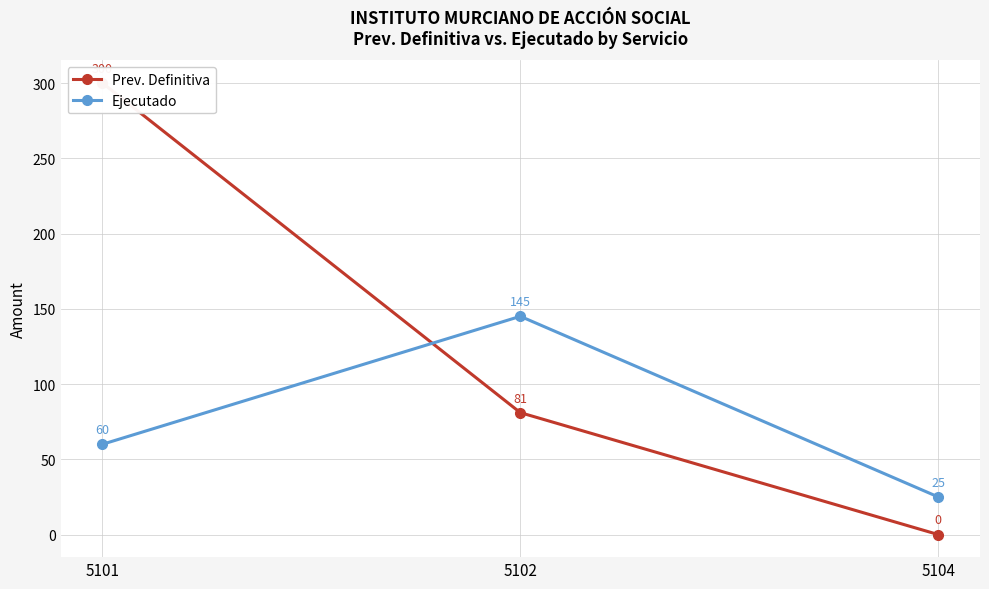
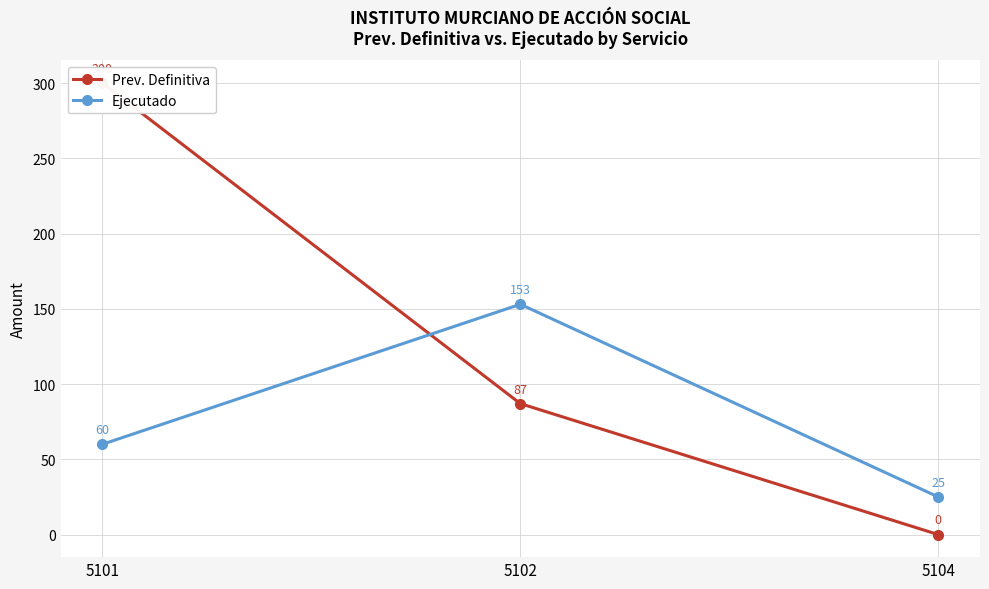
Prev. Definitiva, 5102: 81 -> 87
Ejecutado, 5102: 145 -> 153
